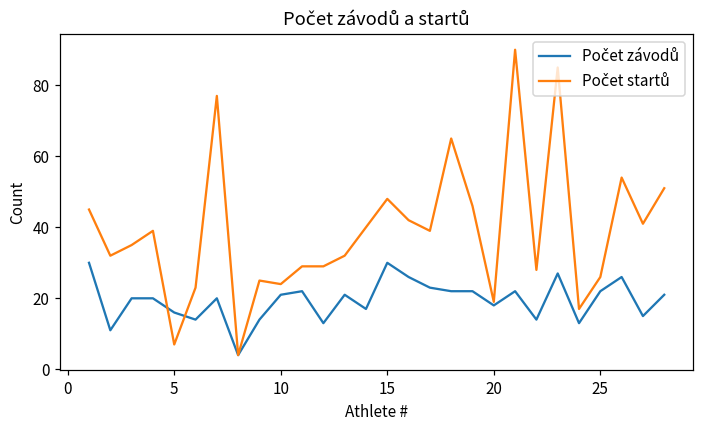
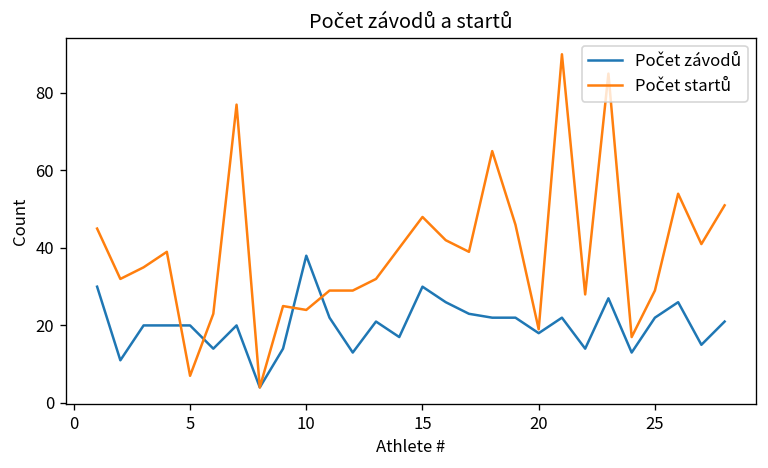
Počet závodů, 5: 16 -> 20
Počet závodů, 10: 21 -> 38
Počet startů, 25: 26 -> 29
